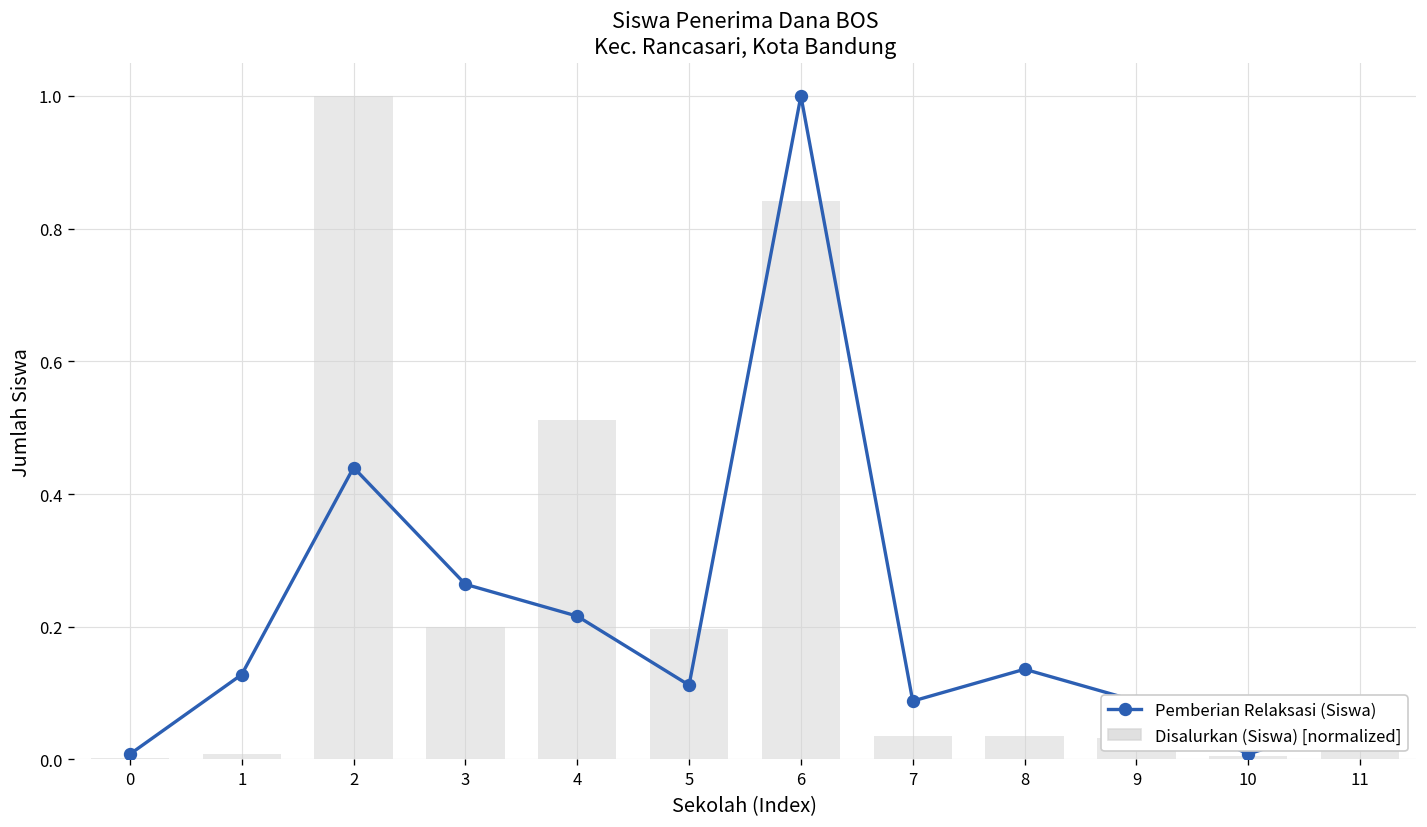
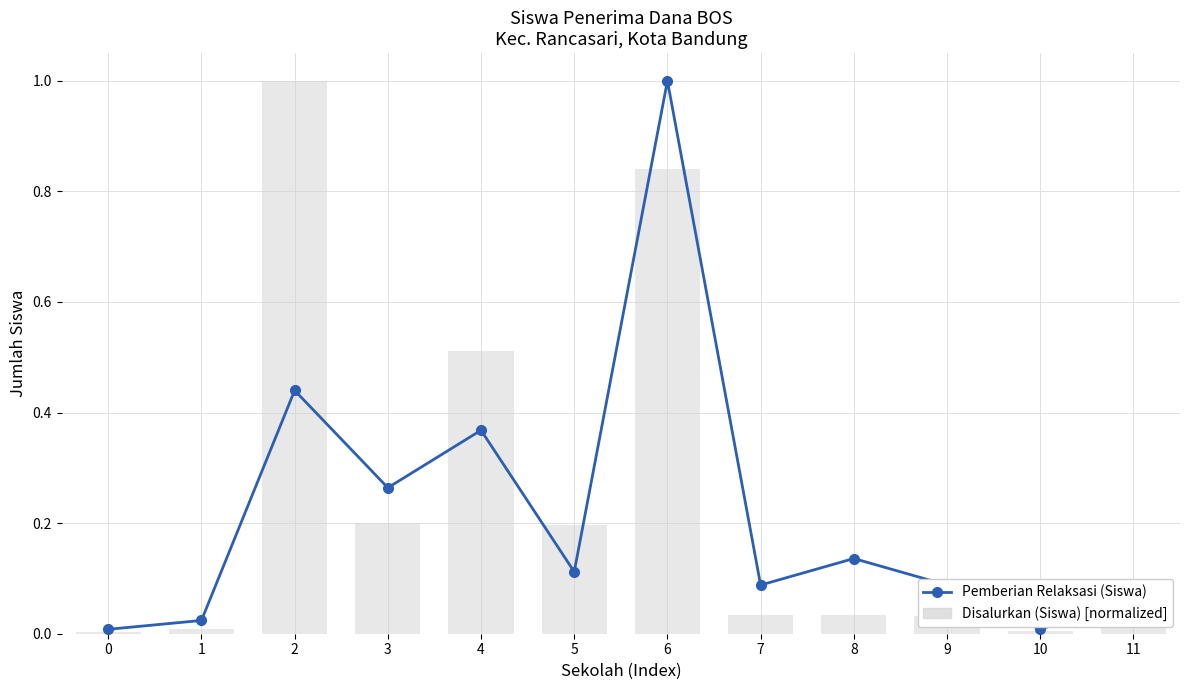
Pemberian Relaksasi (Siswa), 1: 0.13 -> 0.02
Pemberian Relaksasi (Siswa), 4: 0.22 -> 0.37
